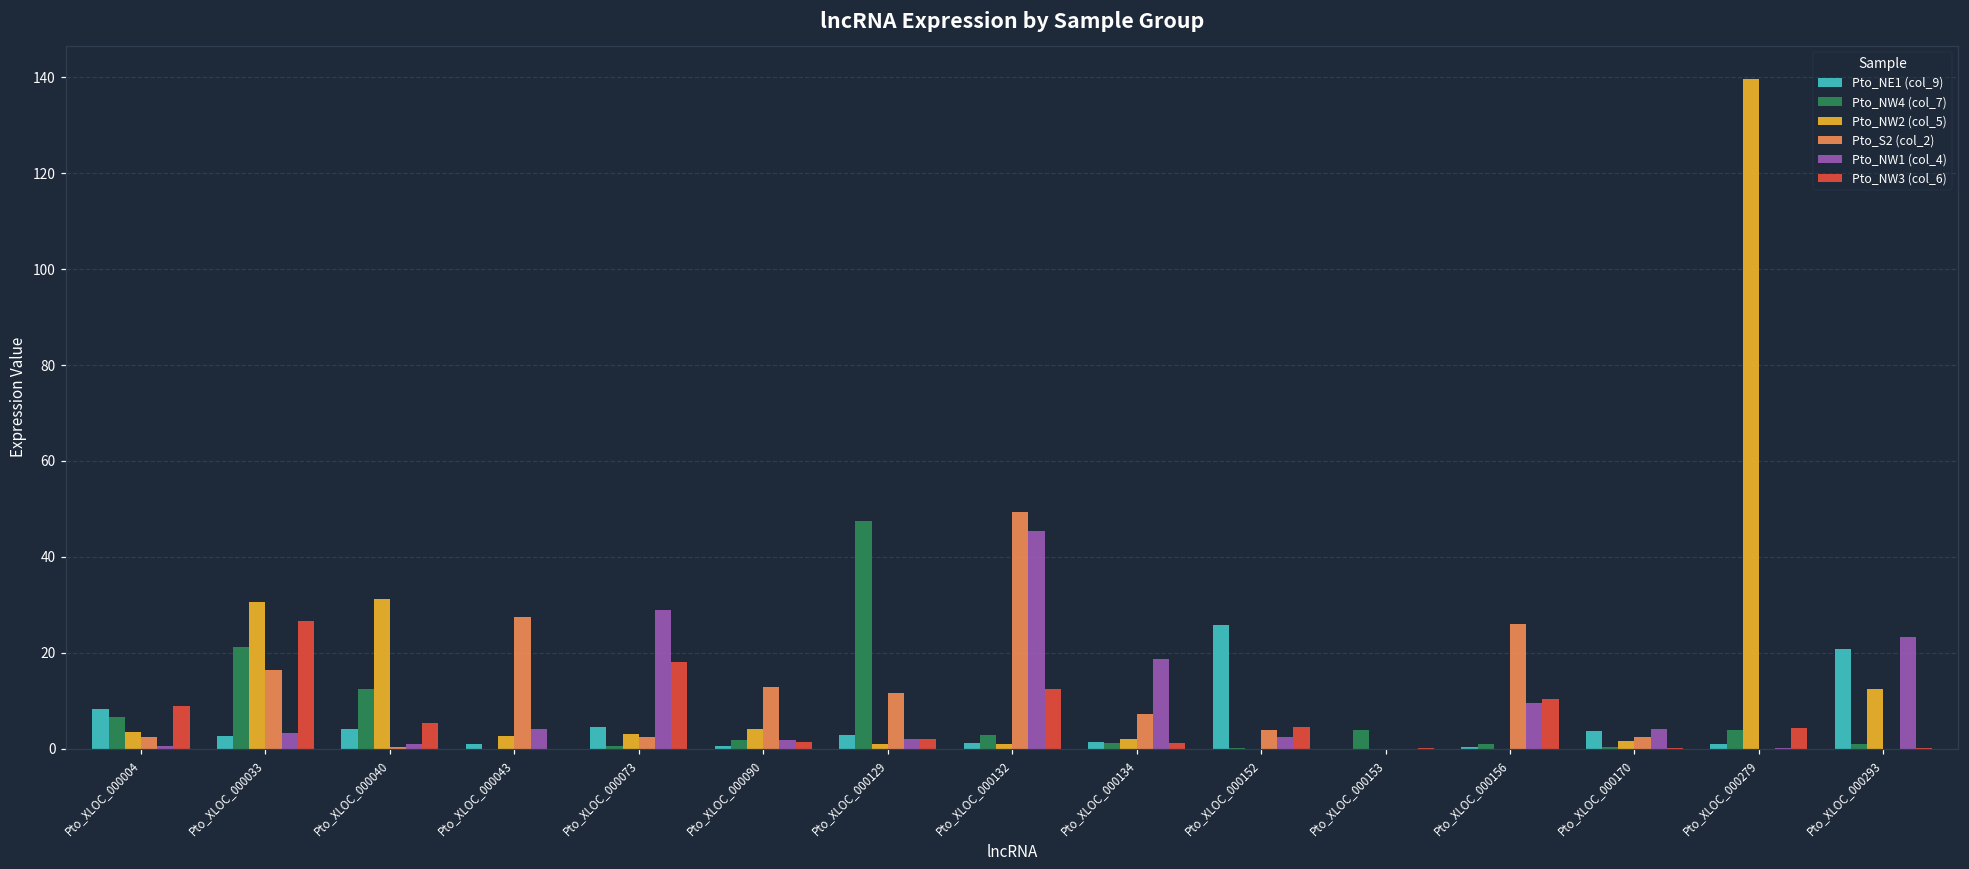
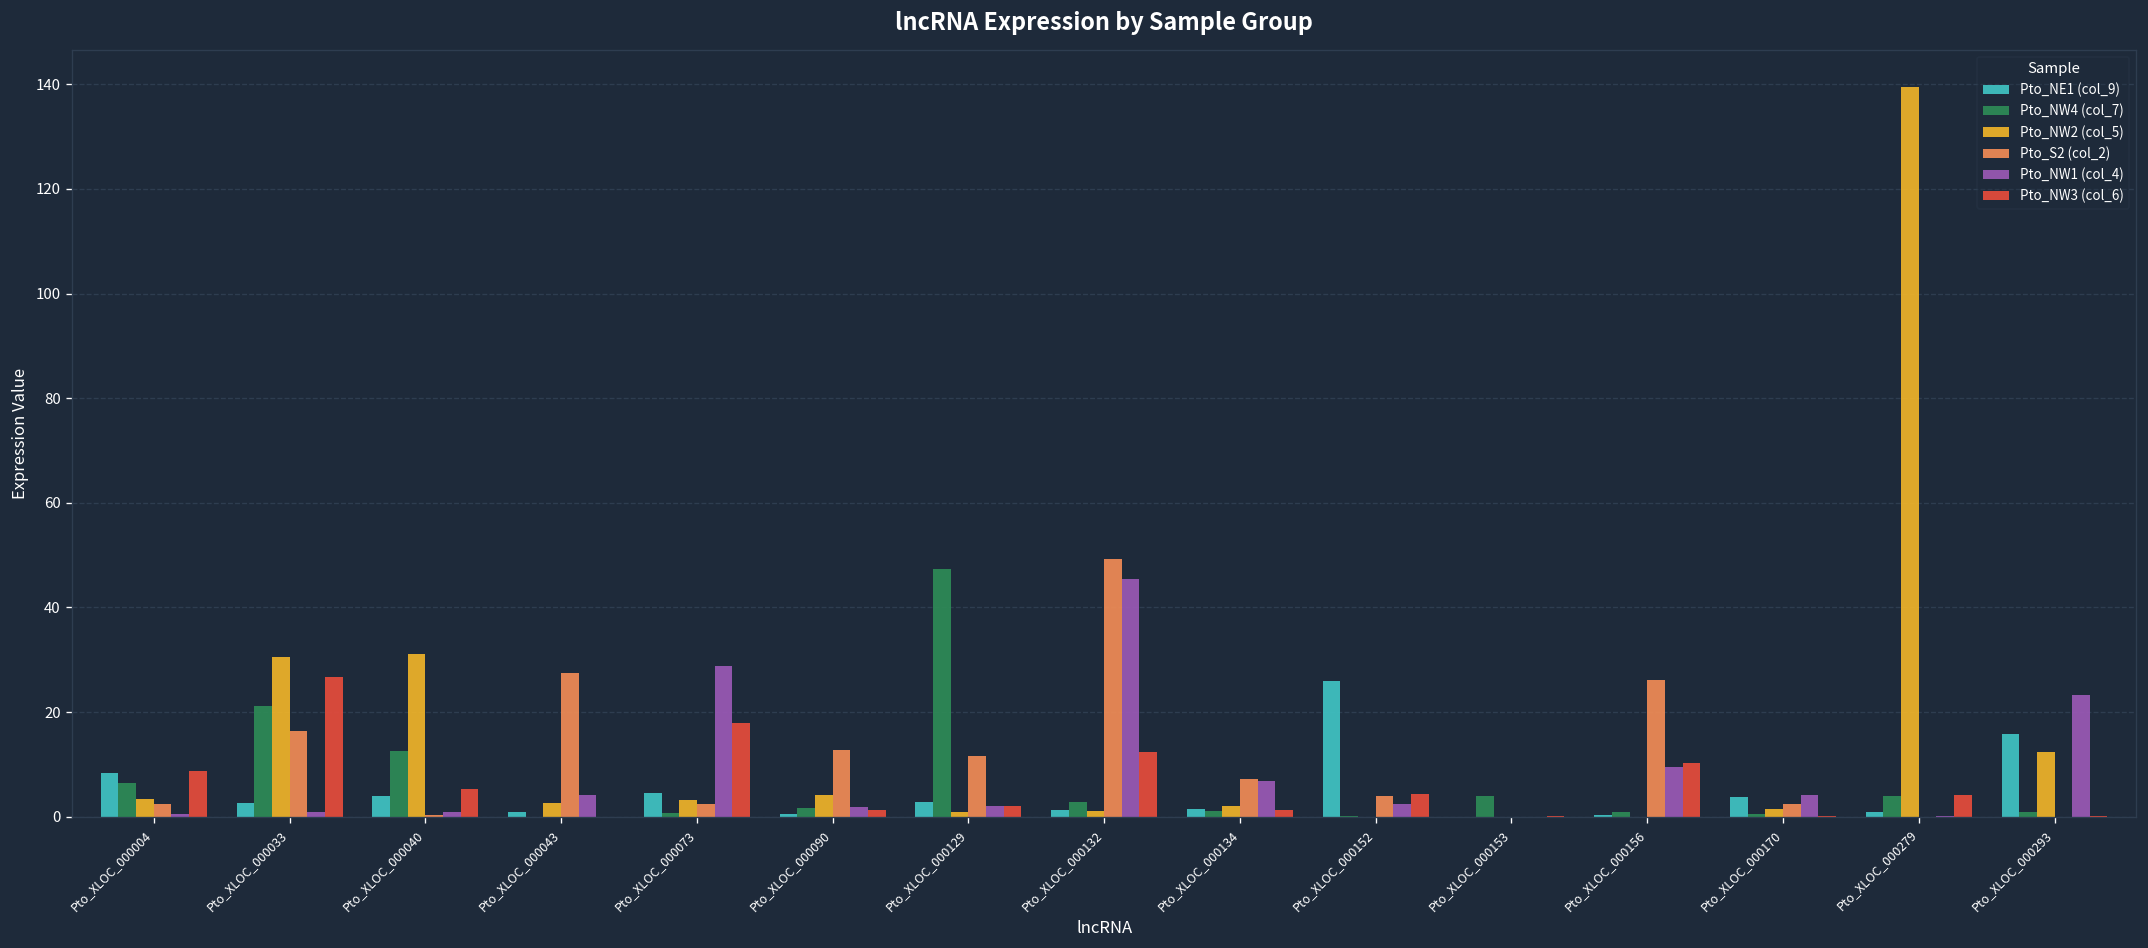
Pto_NW1 (col_4), Pto_XLOC_000033: 3 -> 1
Pto_NW1 (col_4), Pto_XLOC_000134: 19 -> 7
Pto_NE1 (col_9), Pto_XLOC_000293: 21 -> 16
